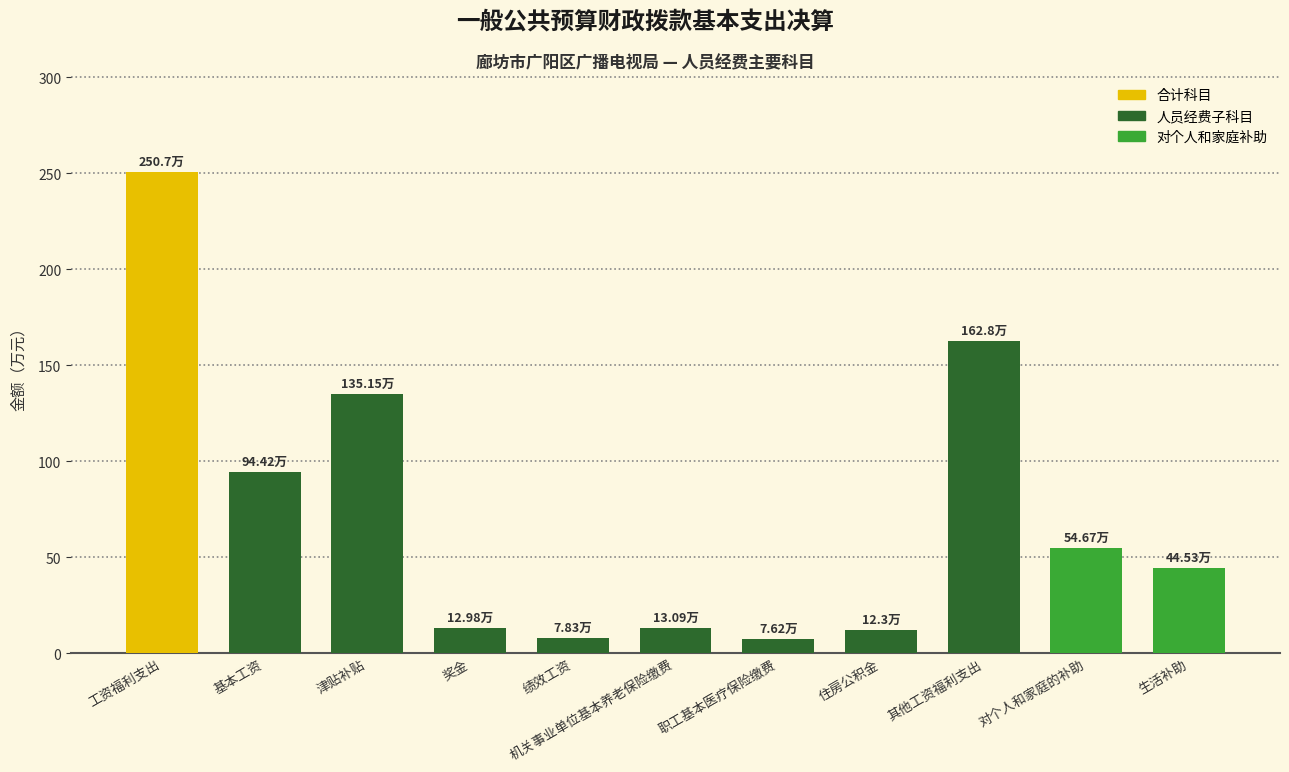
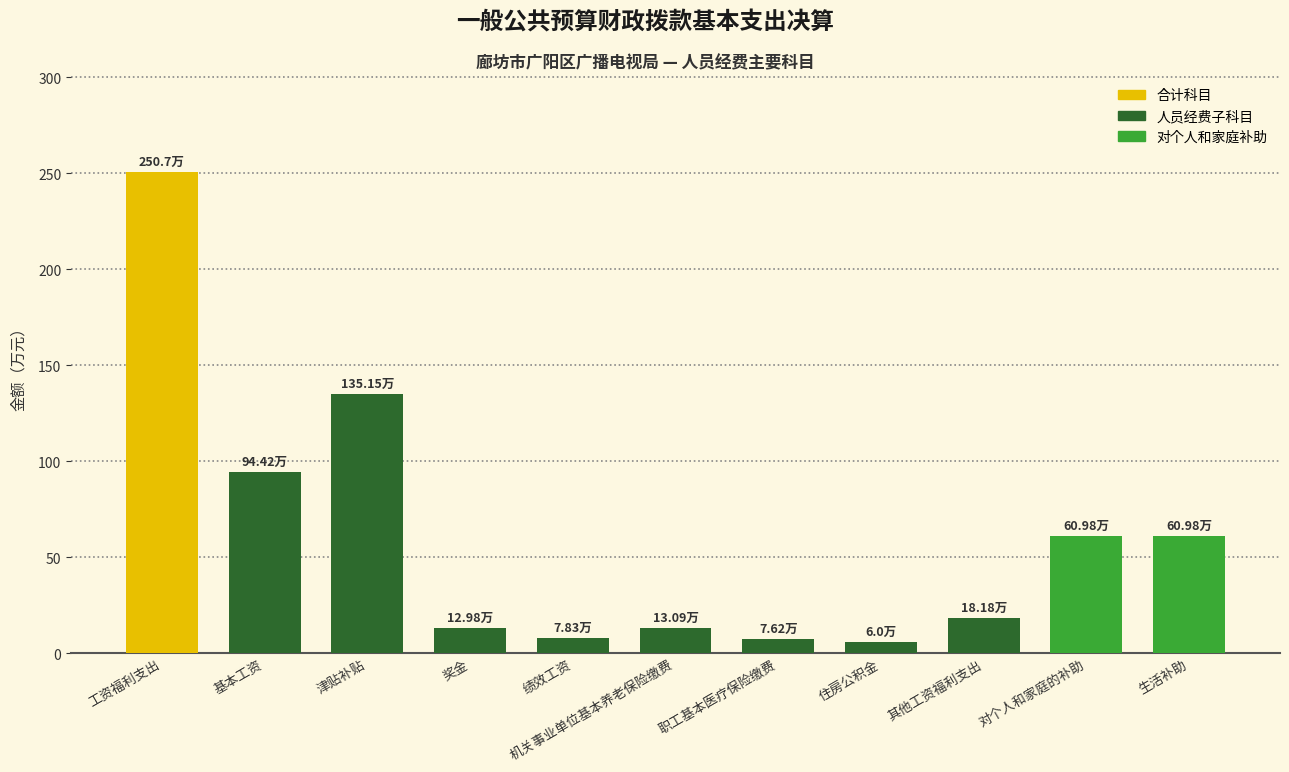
住房公积金: 12.3万 -> 6.0万
其他工资福利支出: 162.8万 -> 18.18万
对个人和家庭的补助: 54.67万 -> 60.98万
生活补助: 44.53万 -> 60.98万
